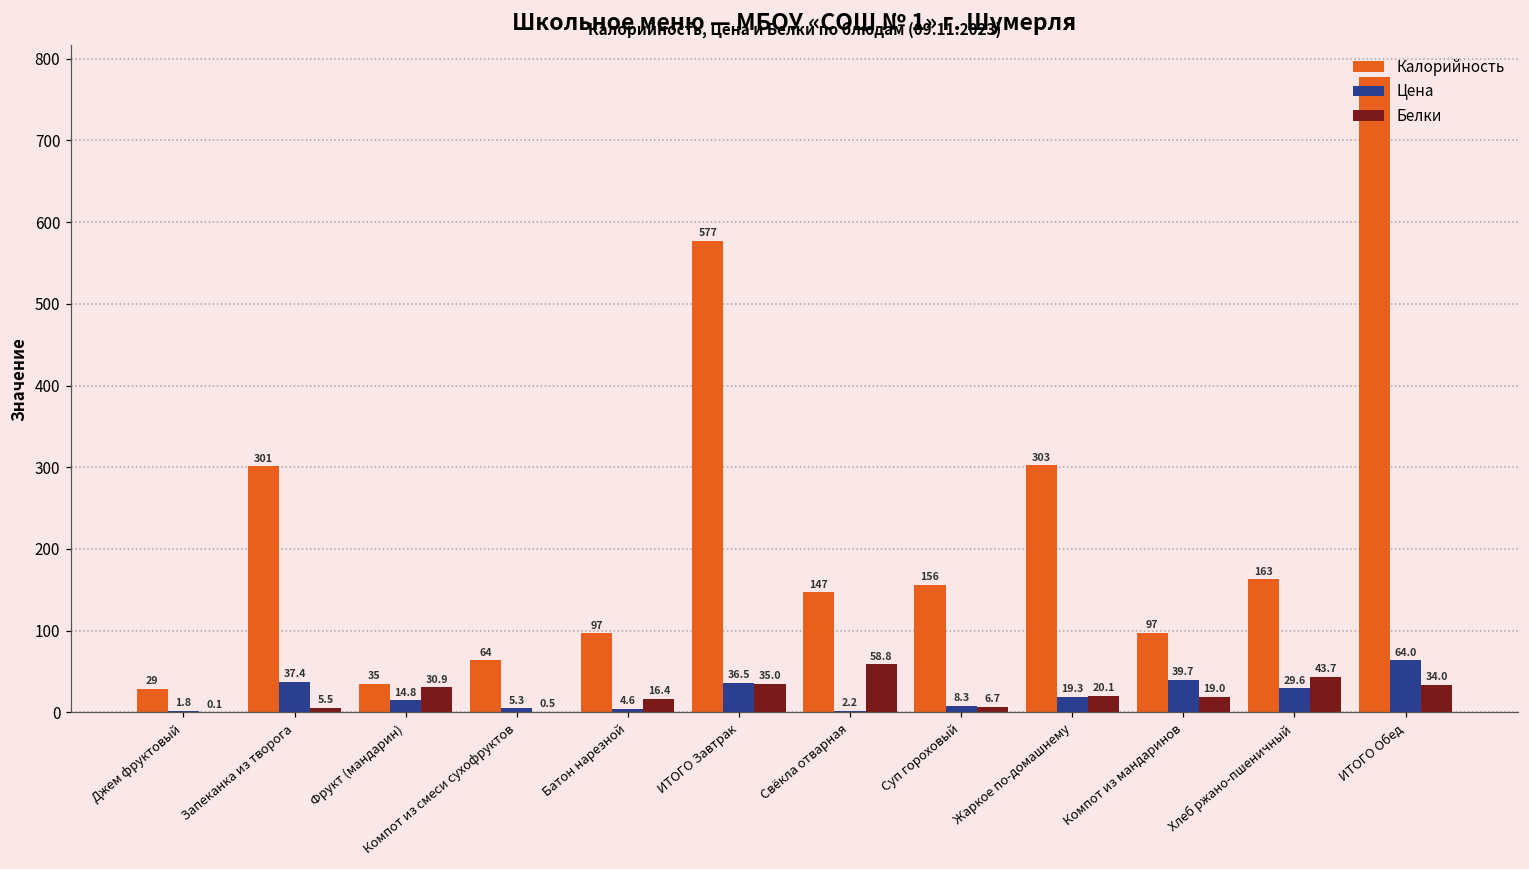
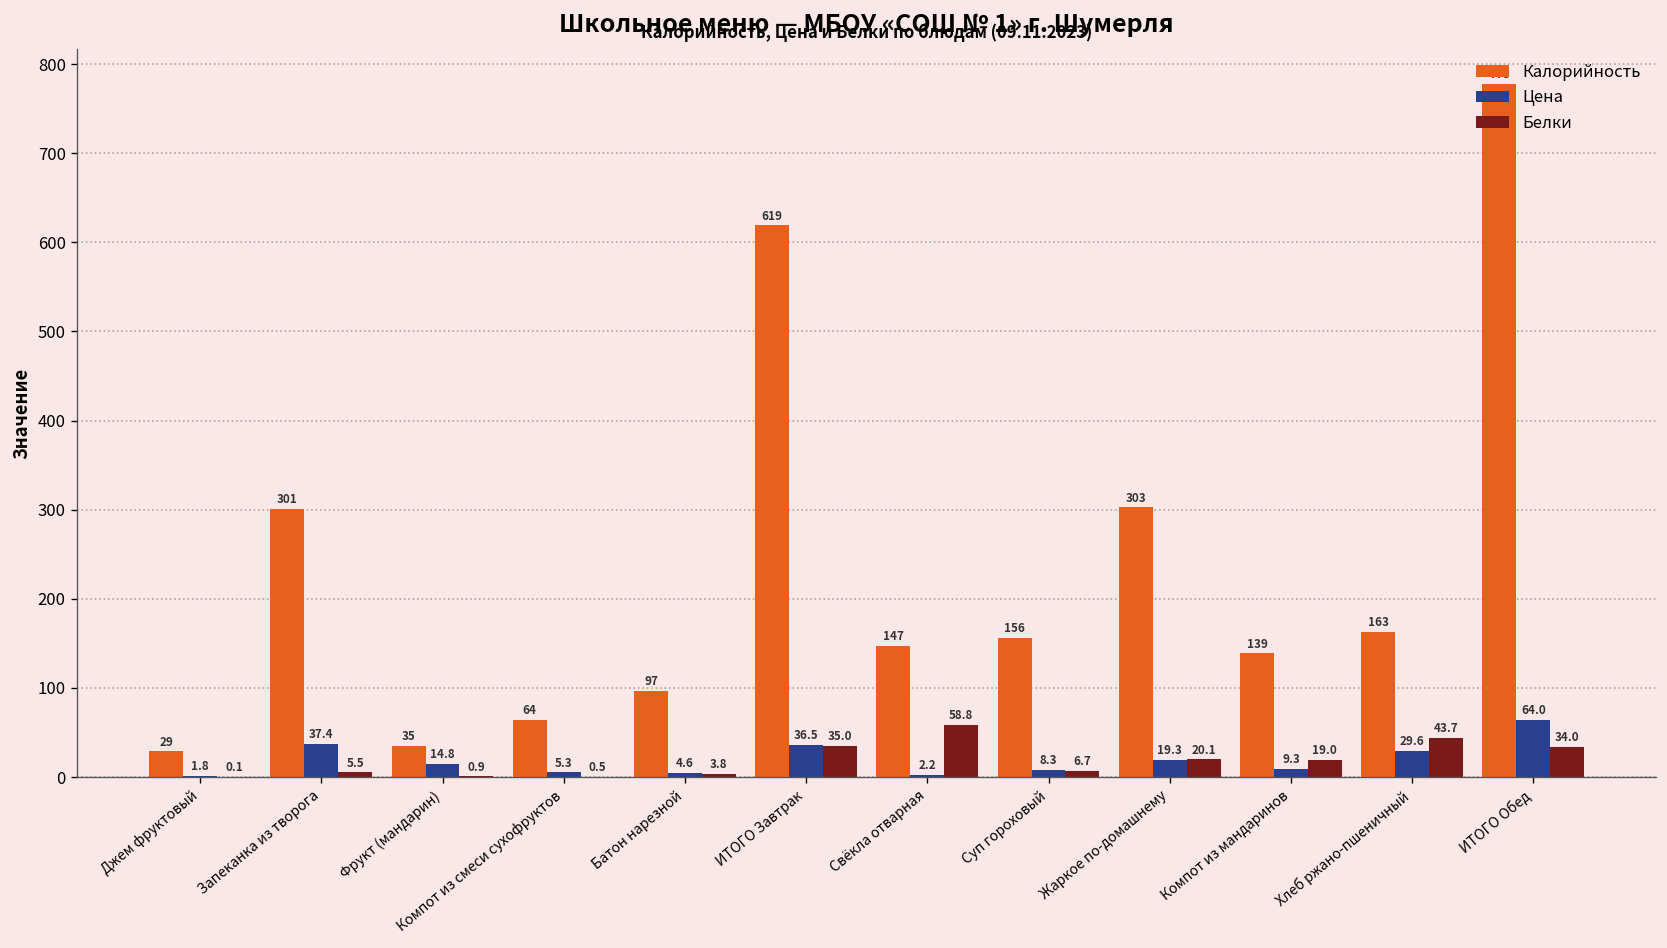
Белки, Фрукт (мандарин): 30.9 -> 0.9
Белки, Батон нарезной: 16.4 -> 3.8
Калорийность, ИТОГО Завтрак: 577 -> 619
Калорийность, Компот из мандаринов: 97 -> 139
Цена, Компот из мандаринов: 39.7 -> 9.3
